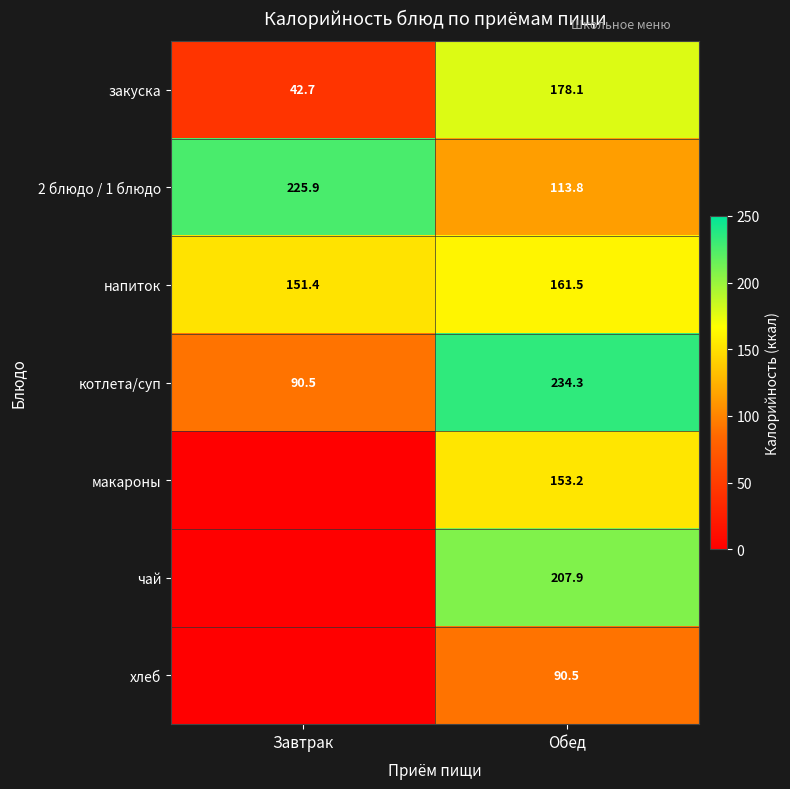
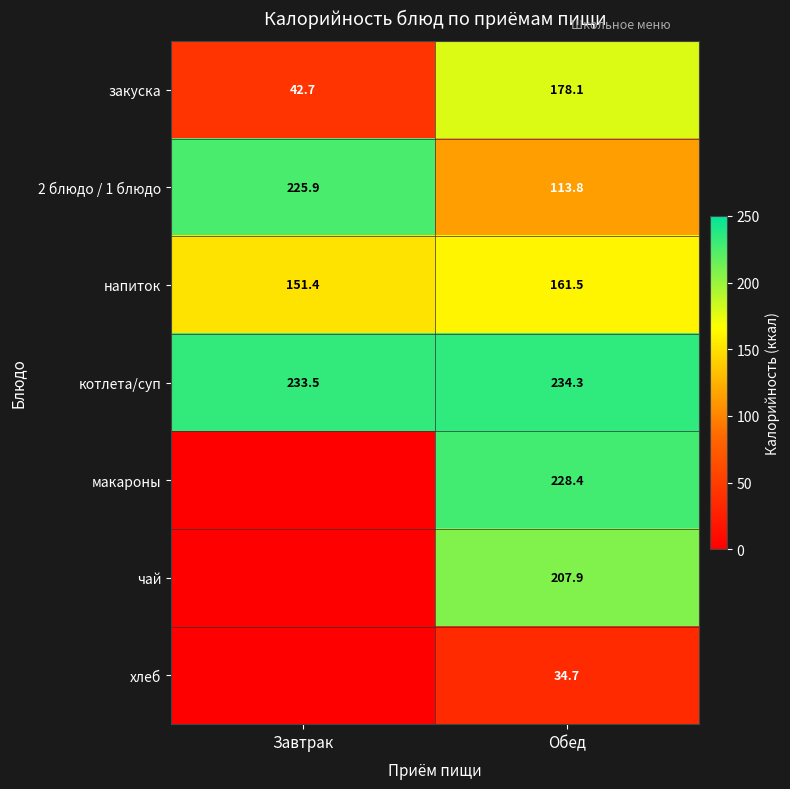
котлета/суп, Завтрак: 90.5 -> 233.5
макароны, Обед: 153.2 -> 228.4
хлеб, Обед: 90.5 -> 34.7
